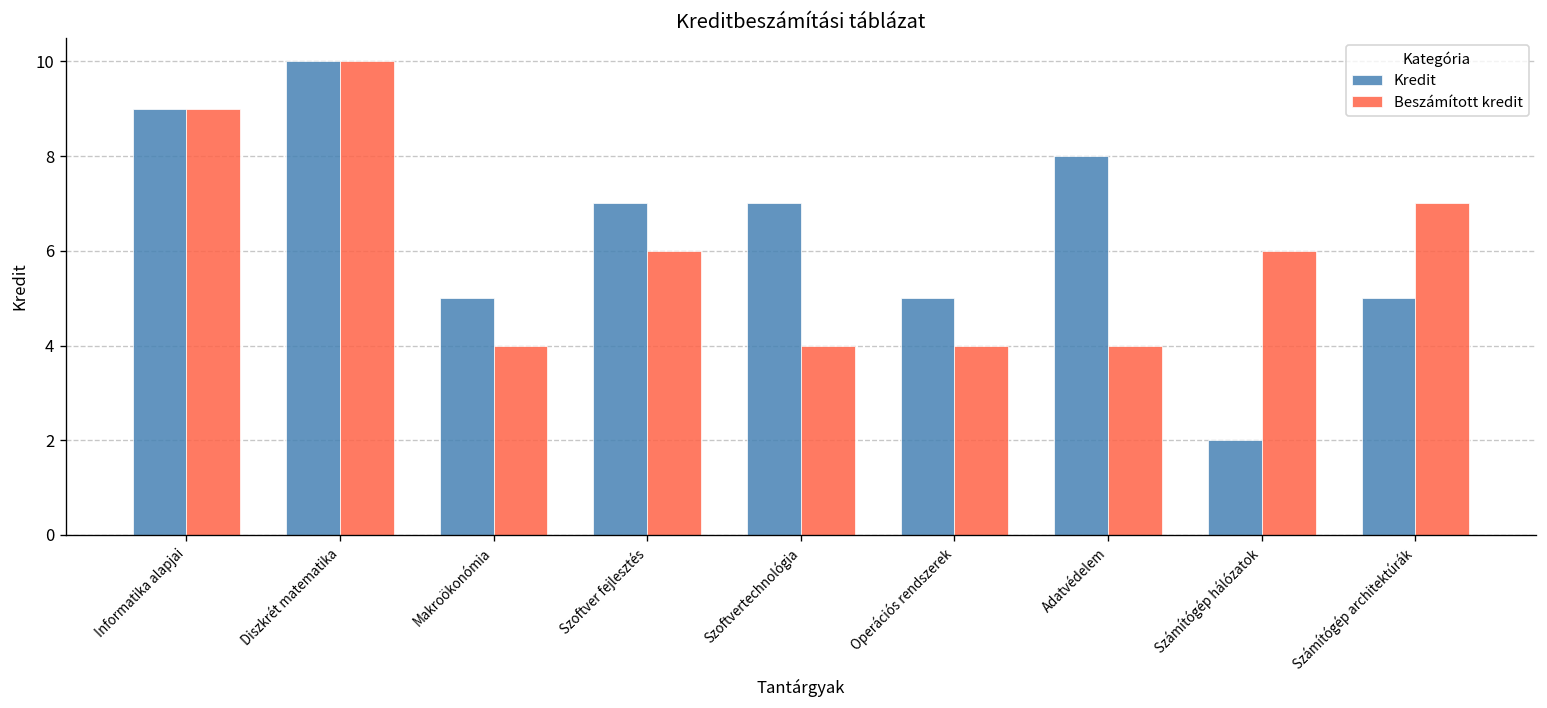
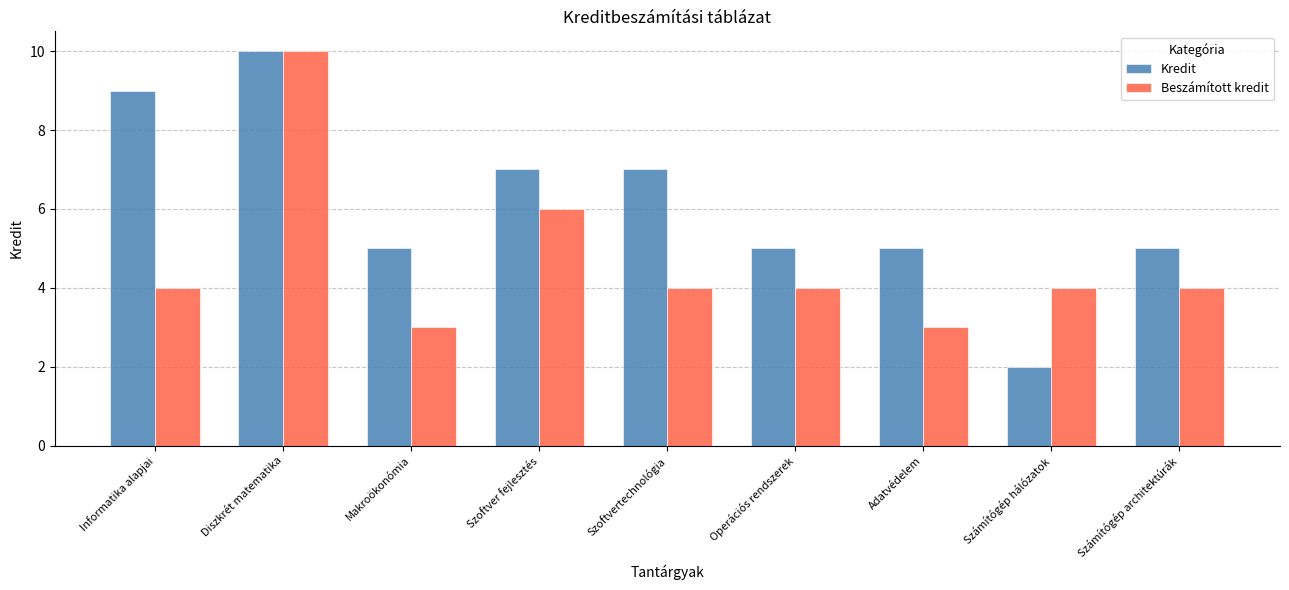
Beszámított kredit, Informatika alapjai: 9 -> 4
Beszámított kredit, Makroökonómia: 4 -> 3
Kredit, Adatvédelem: 8 -> 5
Beszámított kredit, Adatvédelem: 4 -> 3
Beszámított kredit, Számítógép hálózatok: 6 -> 4
Beszámított kredit, Számítógép architektúrák: 7 -> 4
